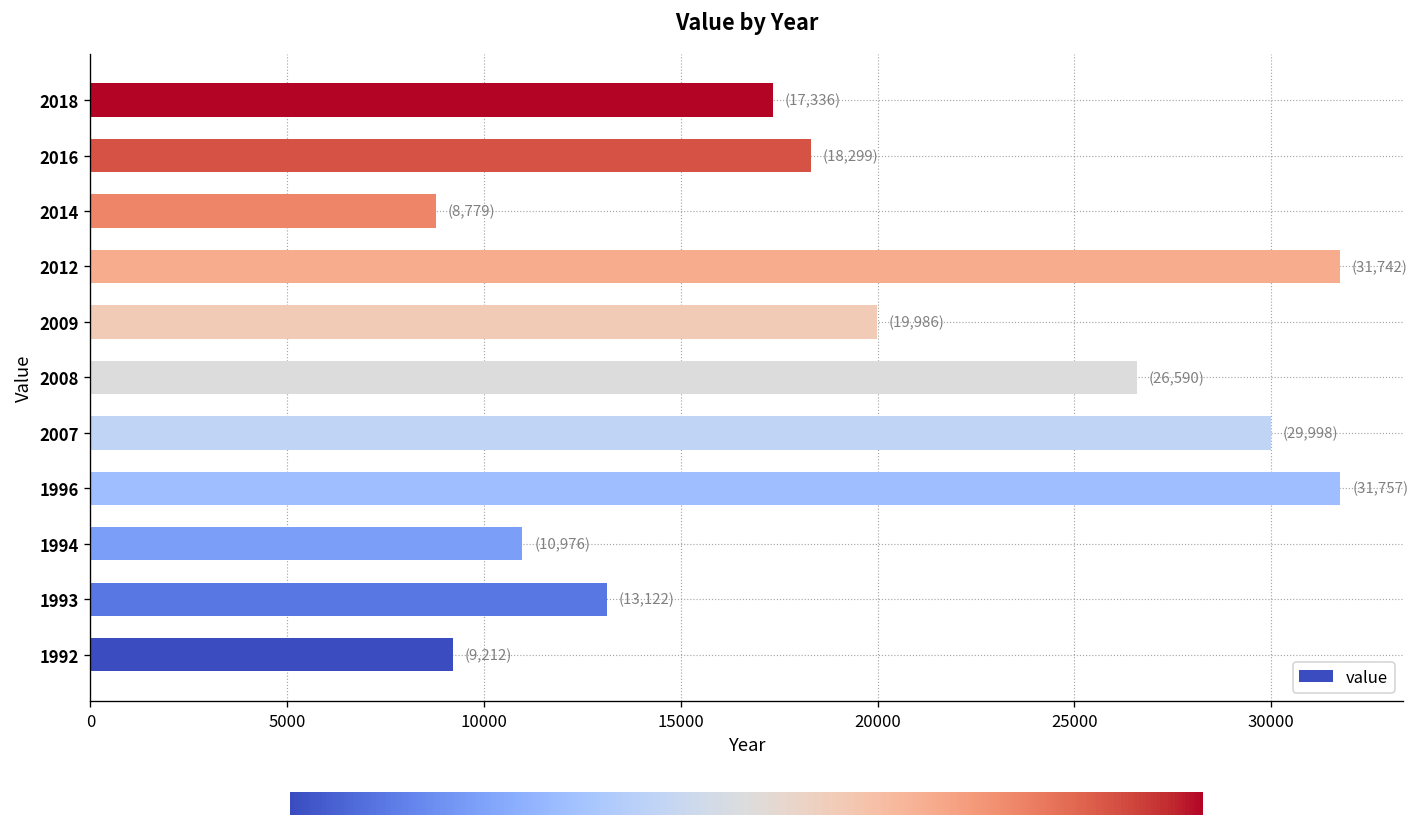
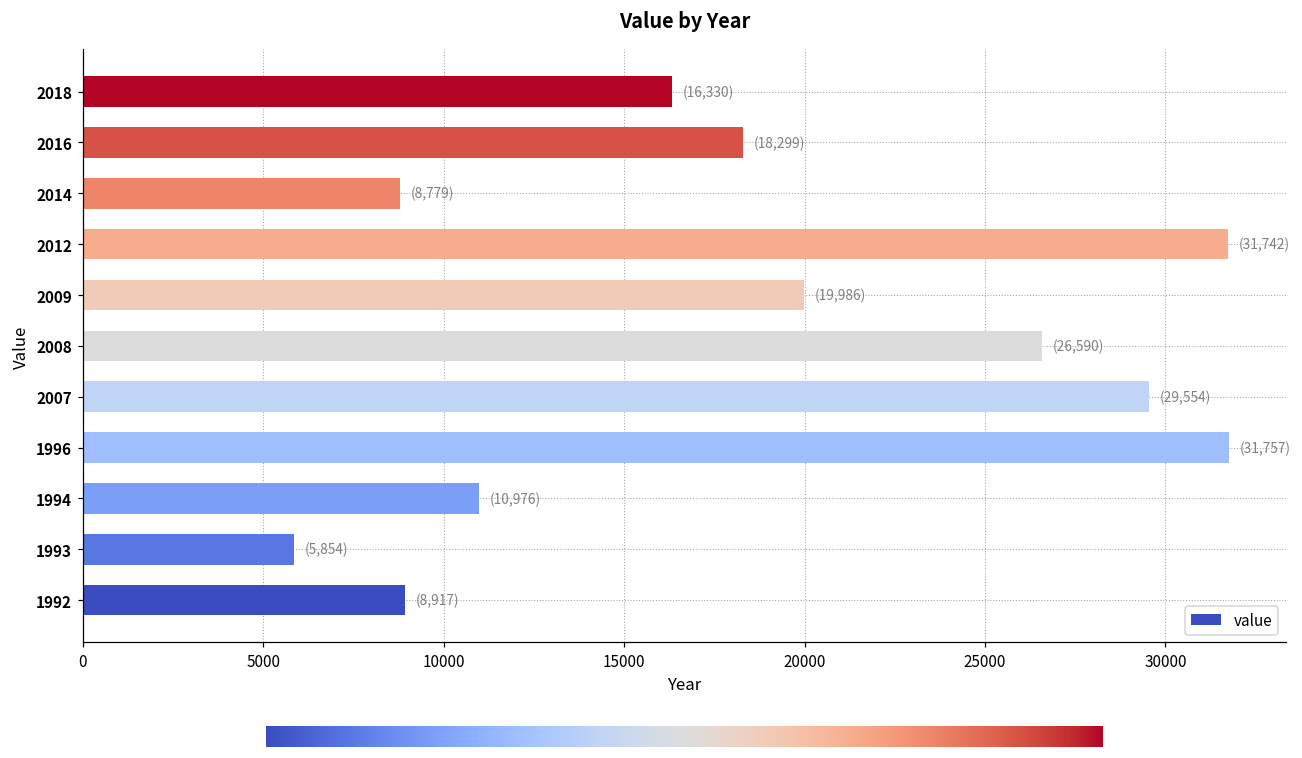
2018: (17,336) -> (16,330)
2007: (29,998) -> (29,554)
1993: (13,122) -> (5,854)
1992: (9,212) -> (8,917)
